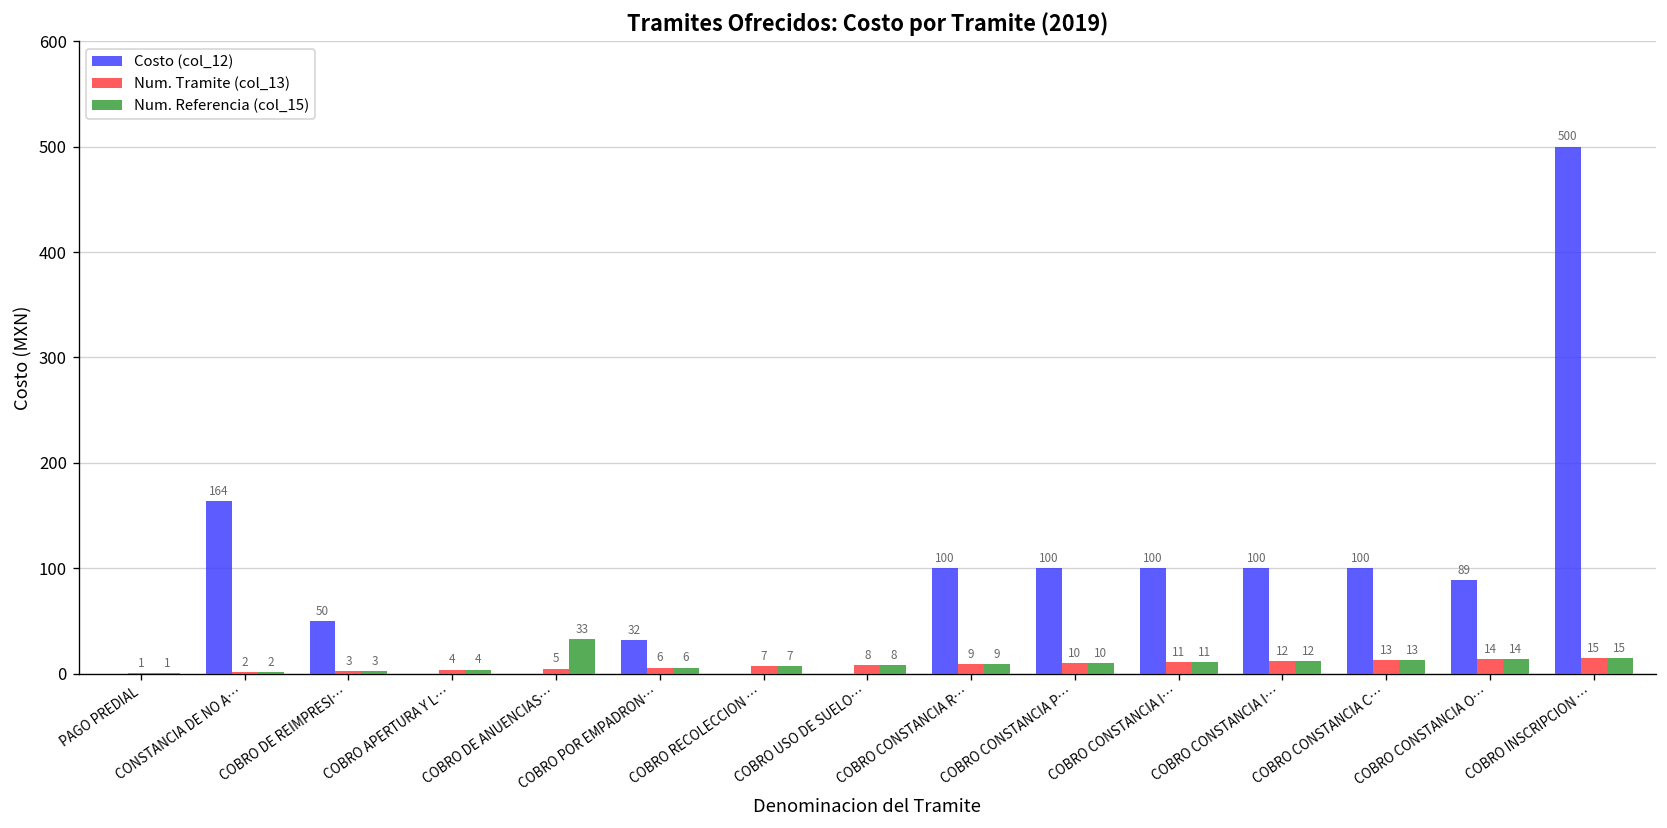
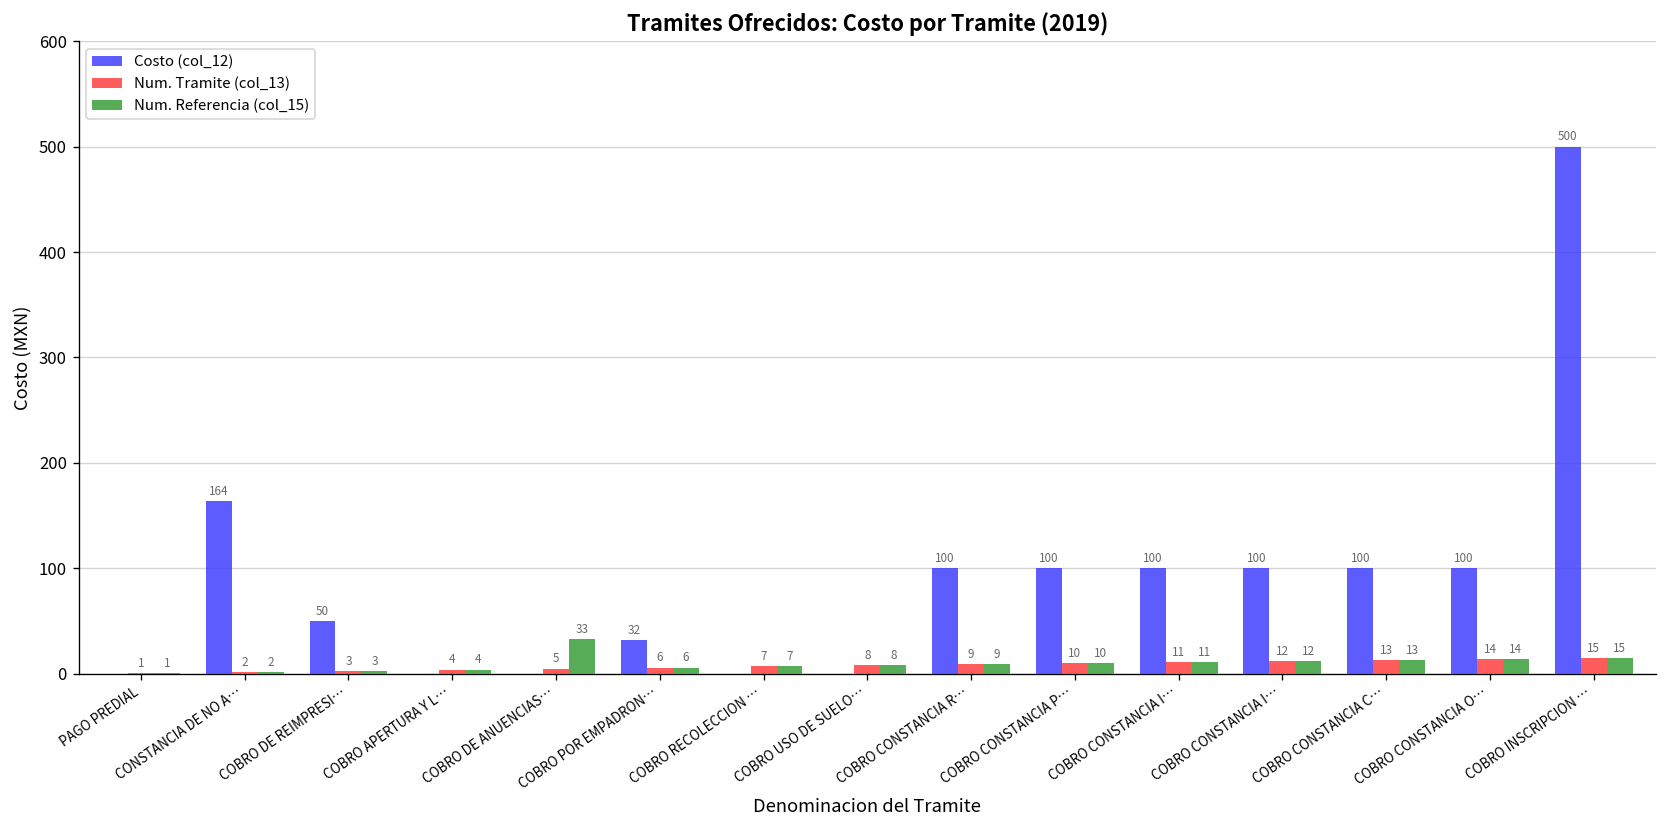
Costo (col_12), COBRO CONSTANCIA O…: 89 -> 100
